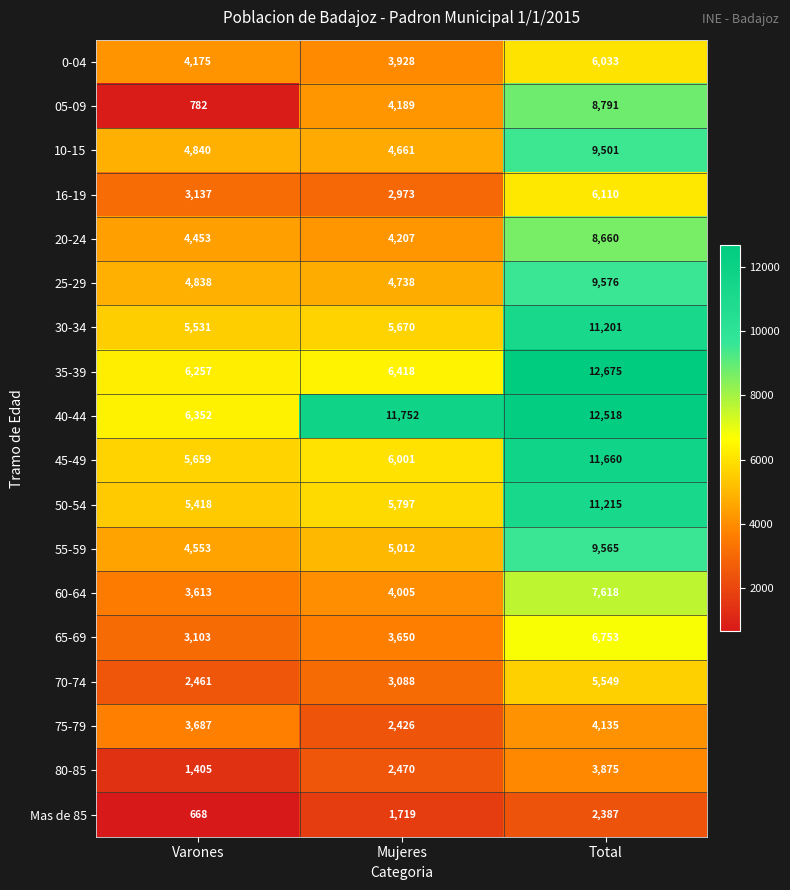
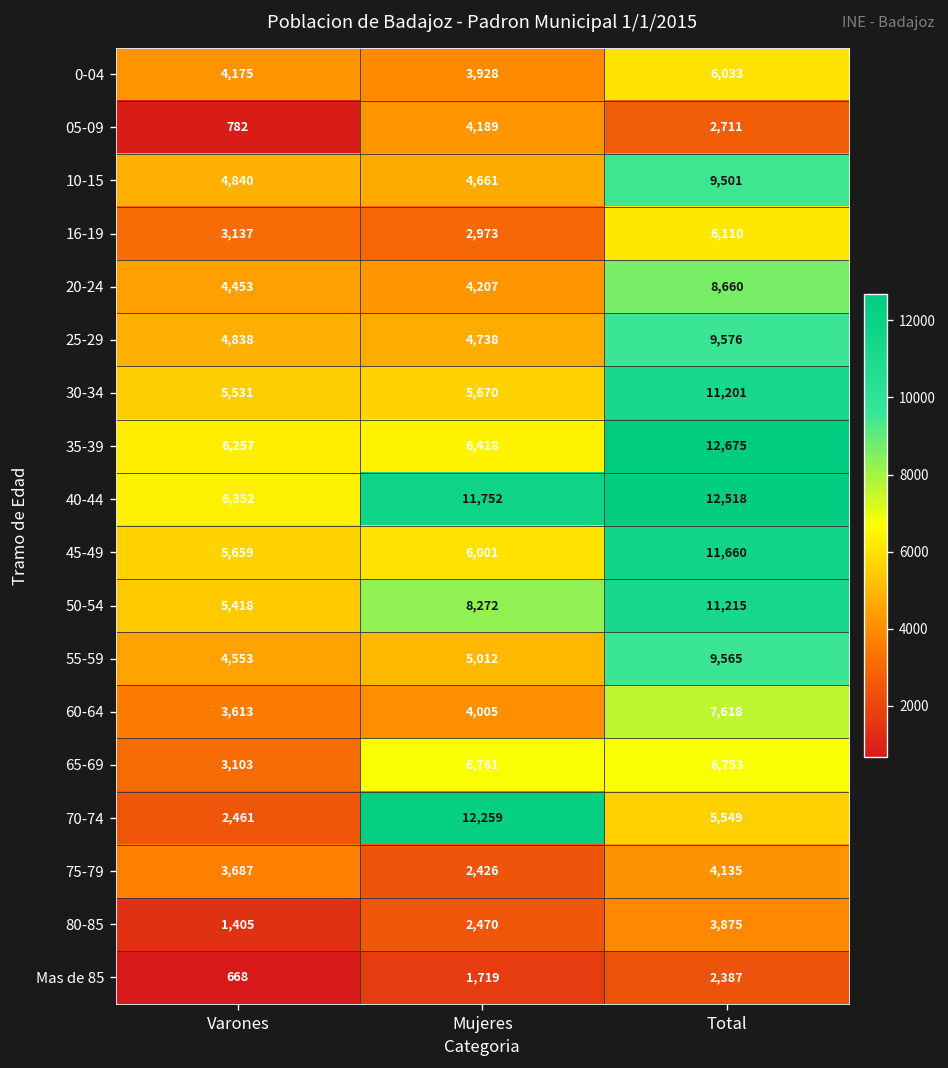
05-09, Total: 8,791 -> 2,711
50-54, Mujeres: 5,797 -> 8,272
65-69, Mujeres: 3,650 -> 6,761
70-74, Mujeres: 3,088 -> 12,259
